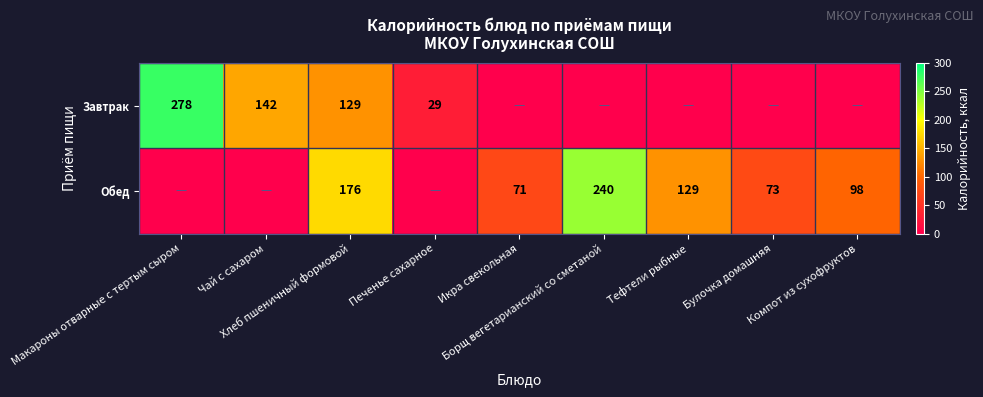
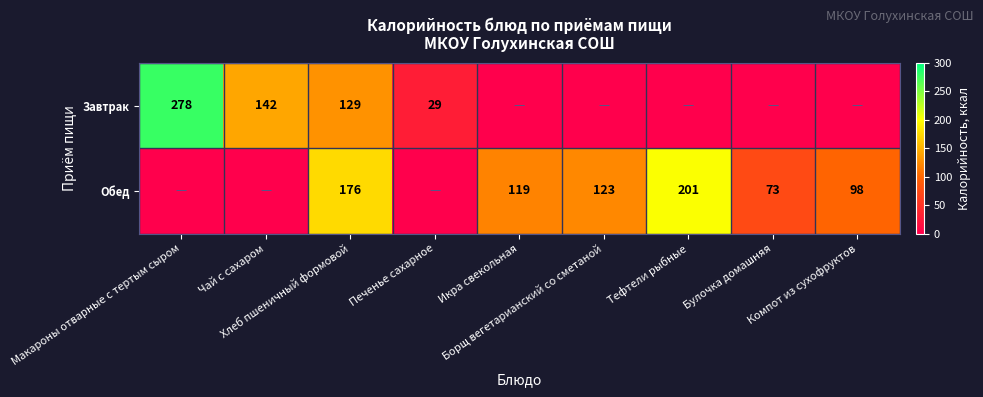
Обед, Икра свекольная: 71 -> 119
Обед, Борщ вегетарианский со сметаной: 240 -> 123
Обед, Тефтели рыбные: 129 -> 201
